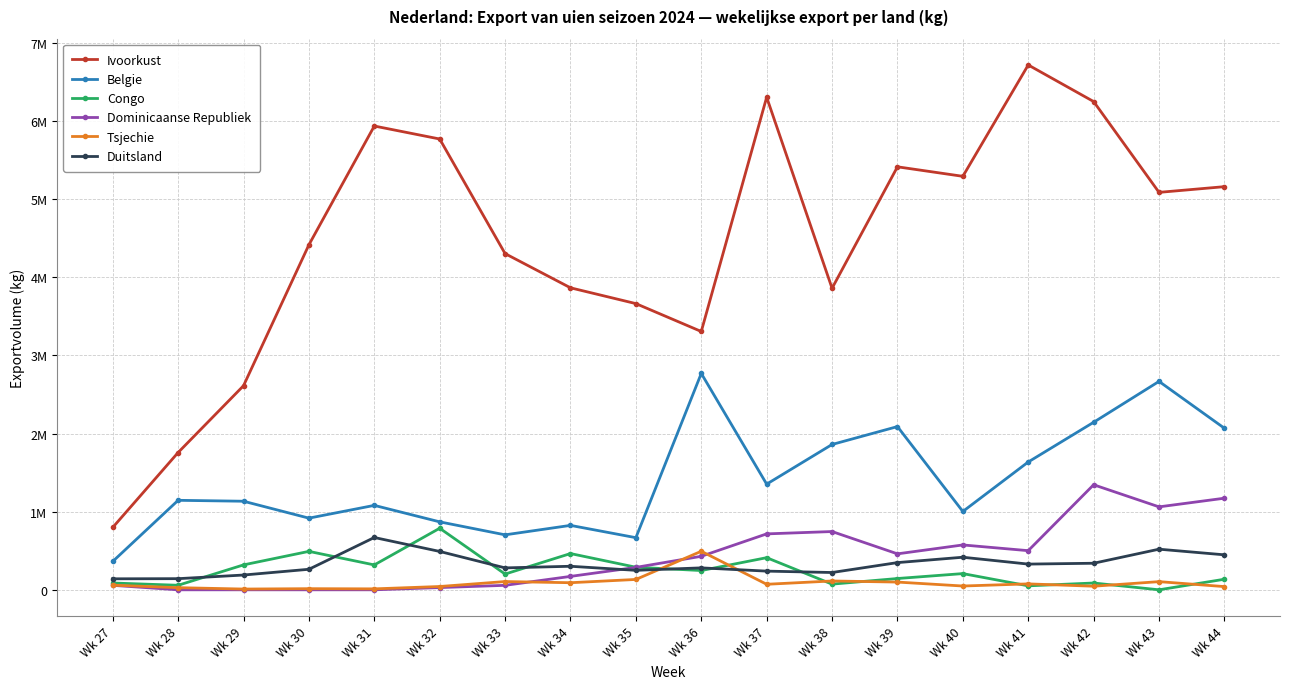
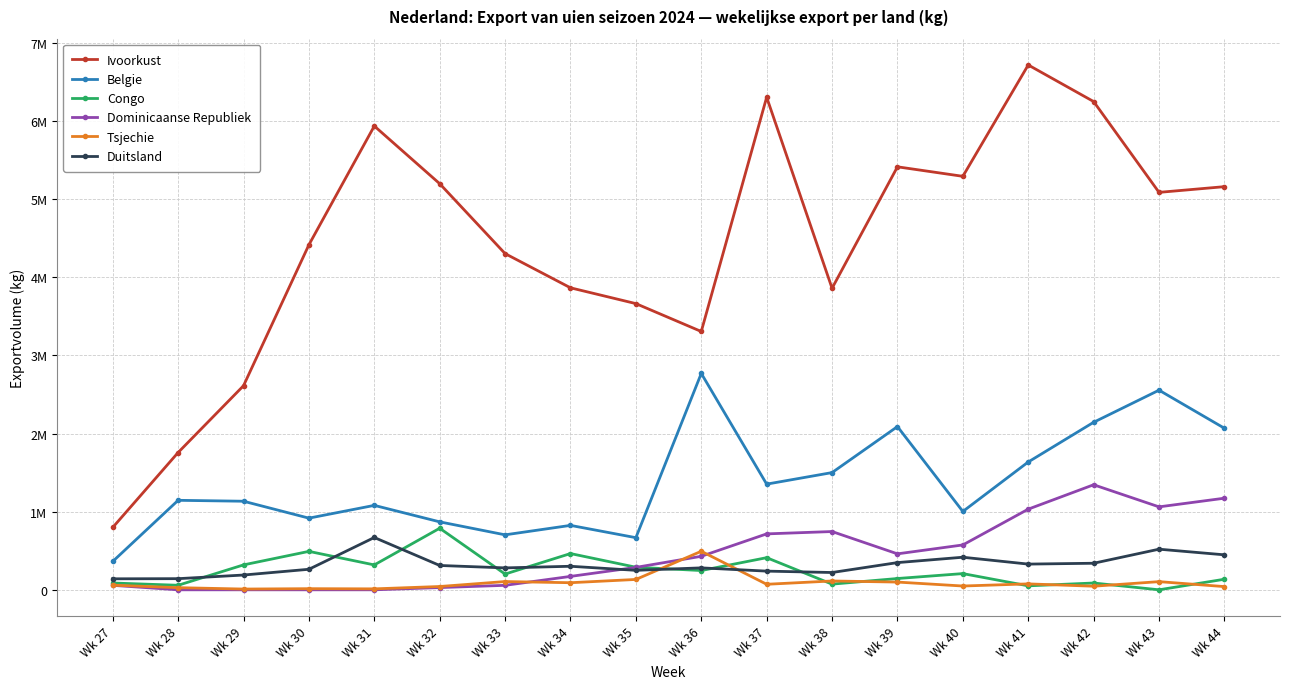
Ivoorkust, Wk 32: 5800000 -> 5200000
Duitsland, Wk 32: 500000 -> 300000
Belgie, Wk 38: 1900000 -> 1500000
Dominicaanse Republiek, Wk 41: 500000 -> 1000000
Belgie, Wk 43: 2700000 -> 2600000
